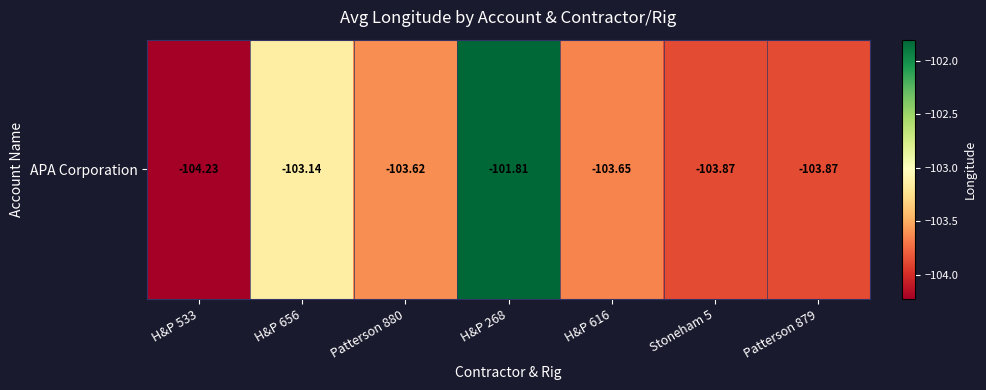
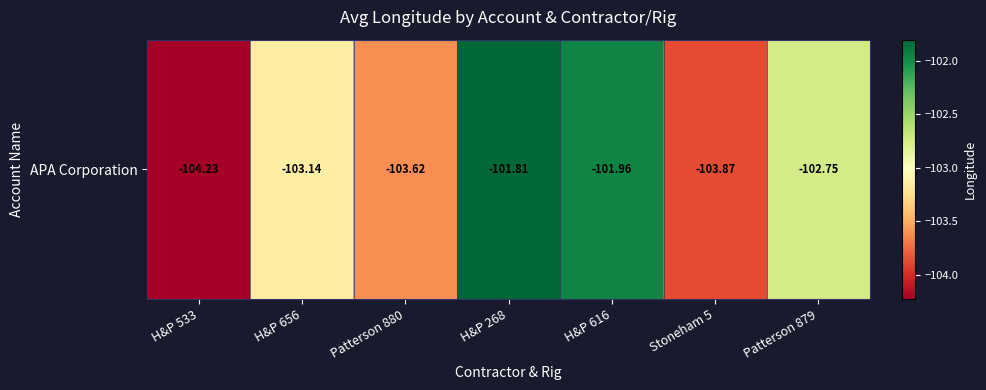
APA Corporation, H&P 616: -103.65 -> -101.96
APA Corporation, Patterson 879: -103.87 -> -102.75
